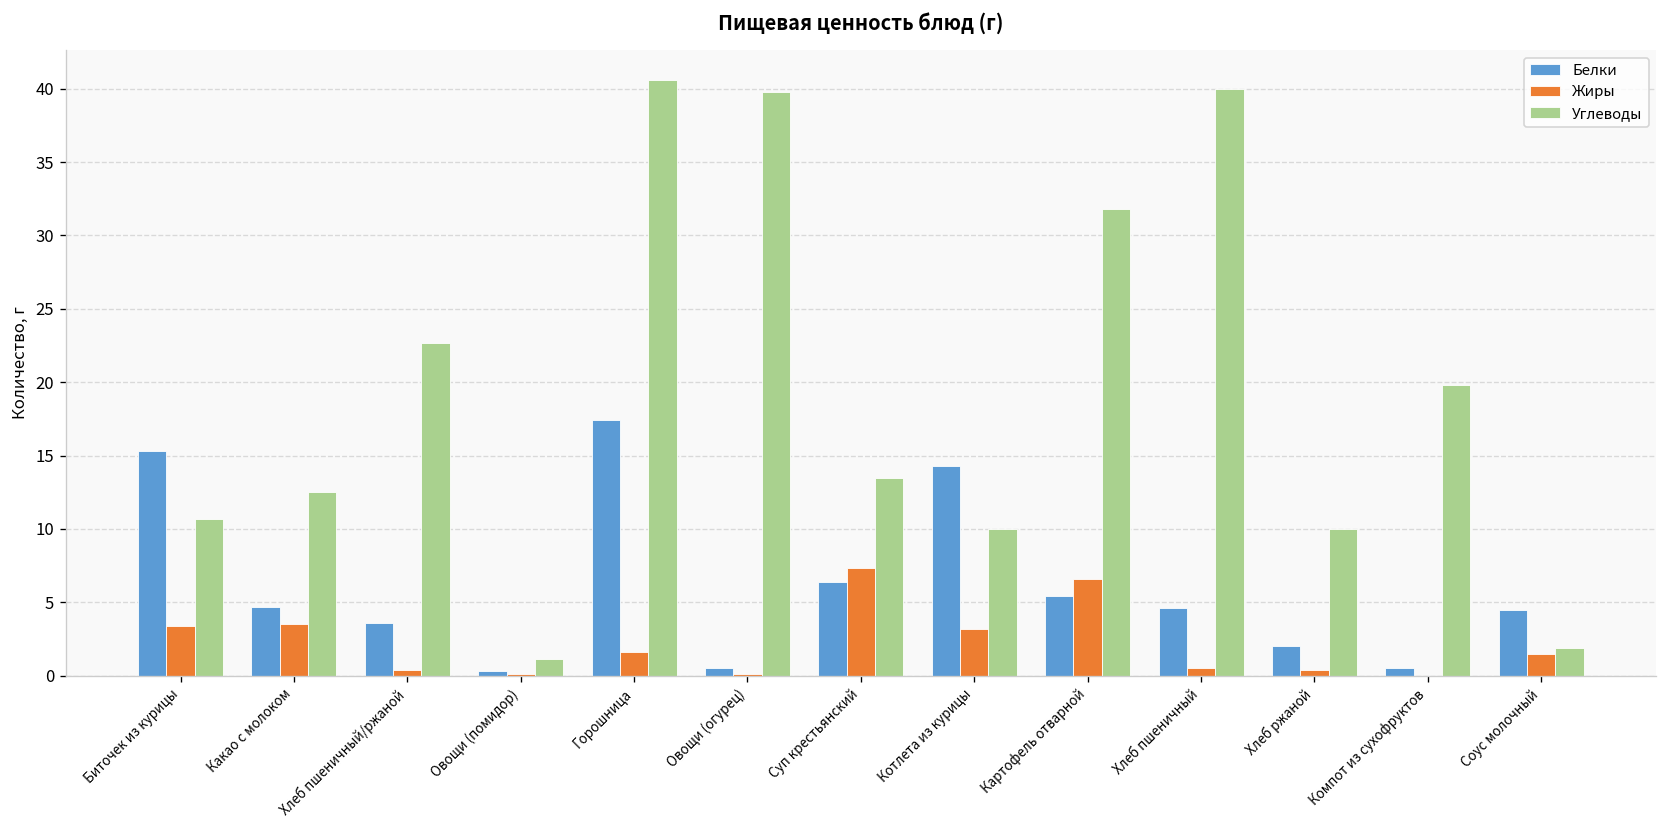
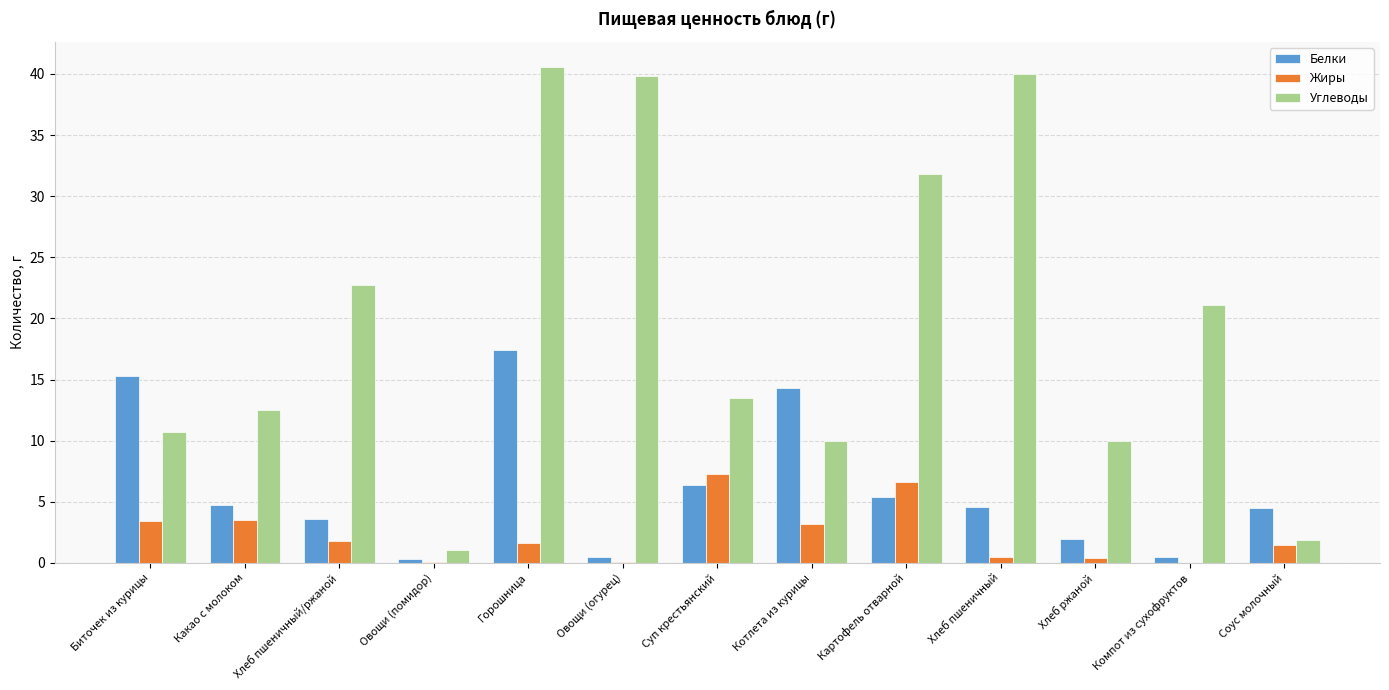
Жиры, Хлеб пшеничный/ржаной: 0.4 -> 1.8
Углеводы, Компот из сухофруктов: 19.8 -> 21.1
